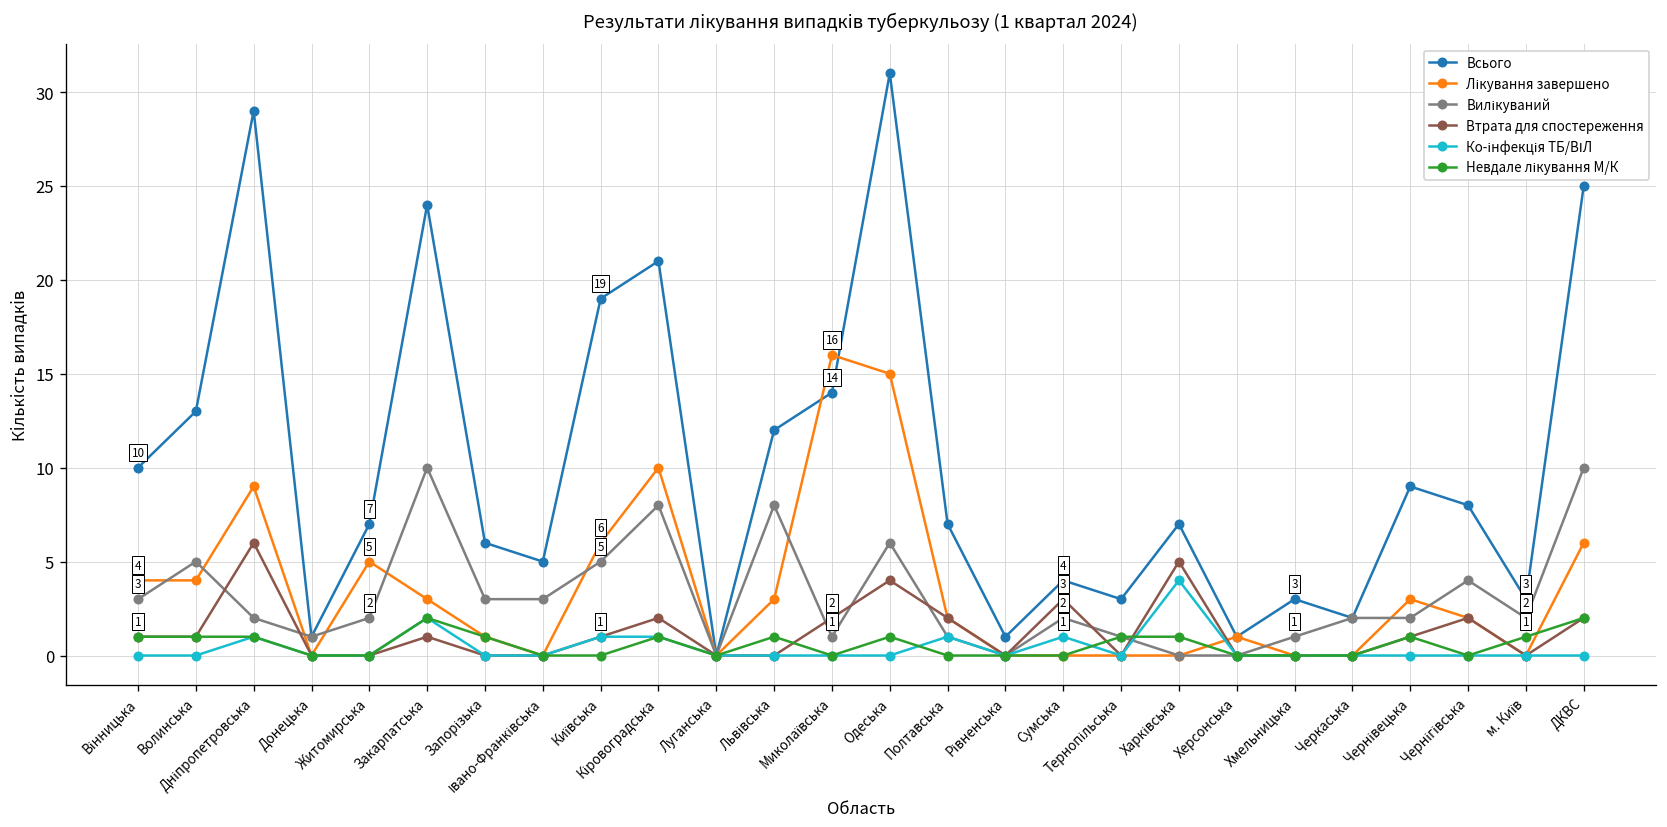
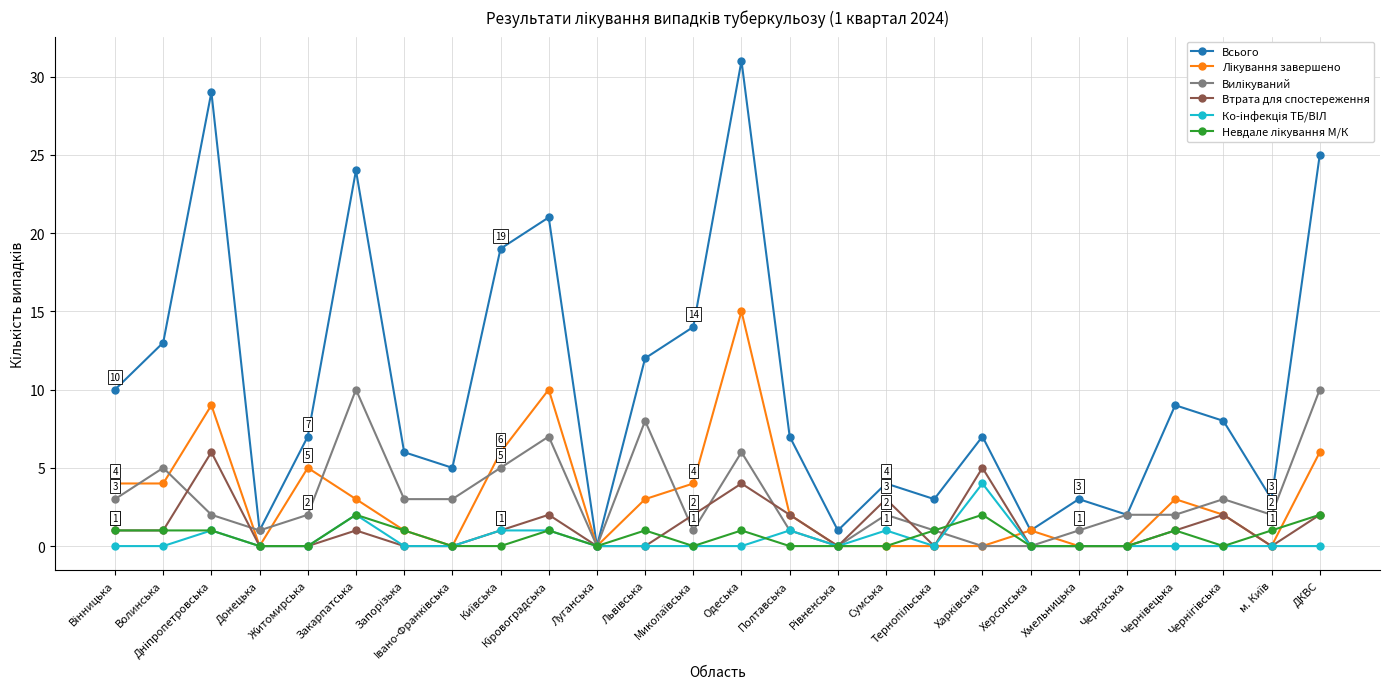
Вилікуваний, Кіровоградська: 8 -> 7
Лікування завершено, Миколаївська: 16 -> 4
Невдале лікування М/К, Харківська: 1 -> 2
Вилікуваний, Чернігівська: 4 -> 3
